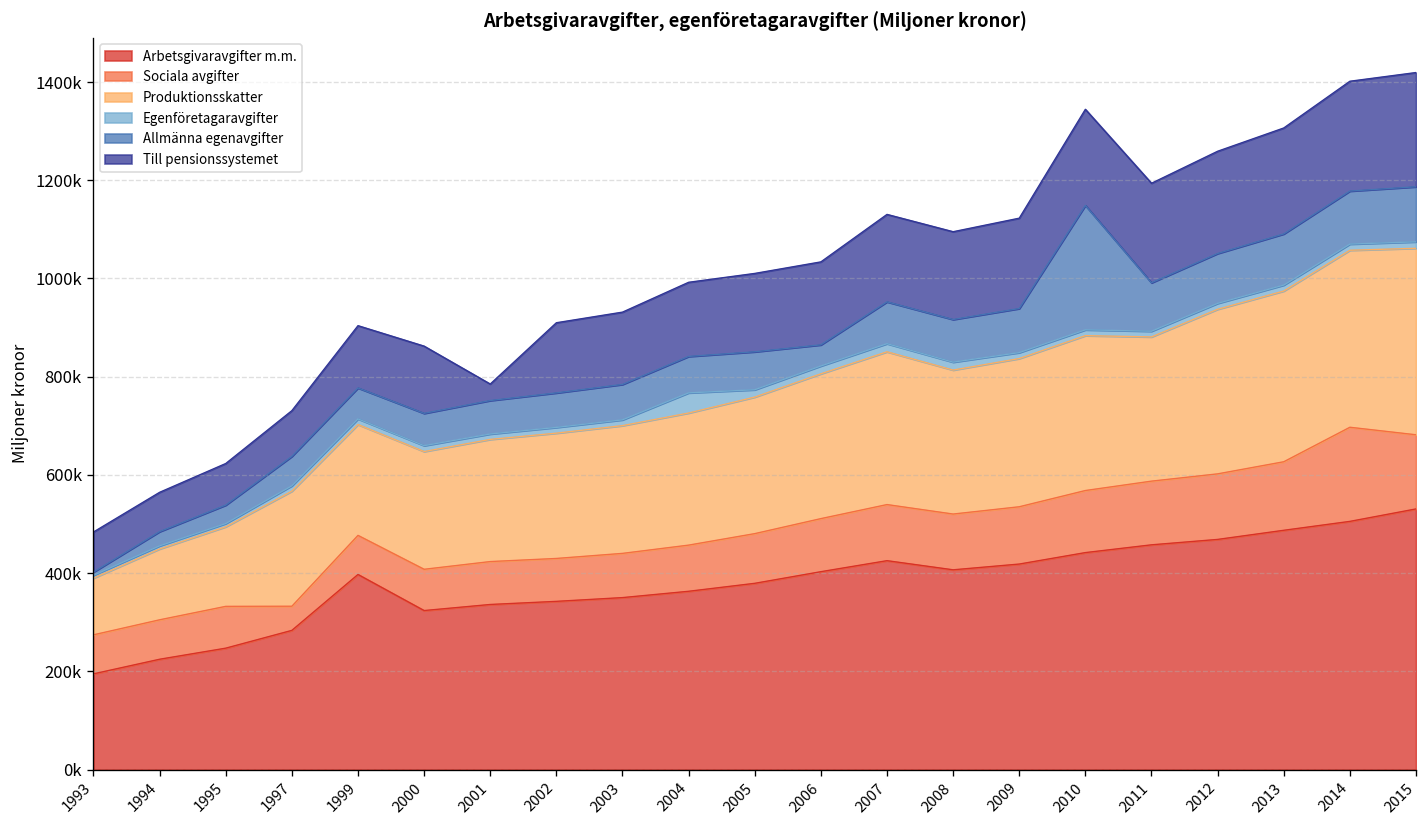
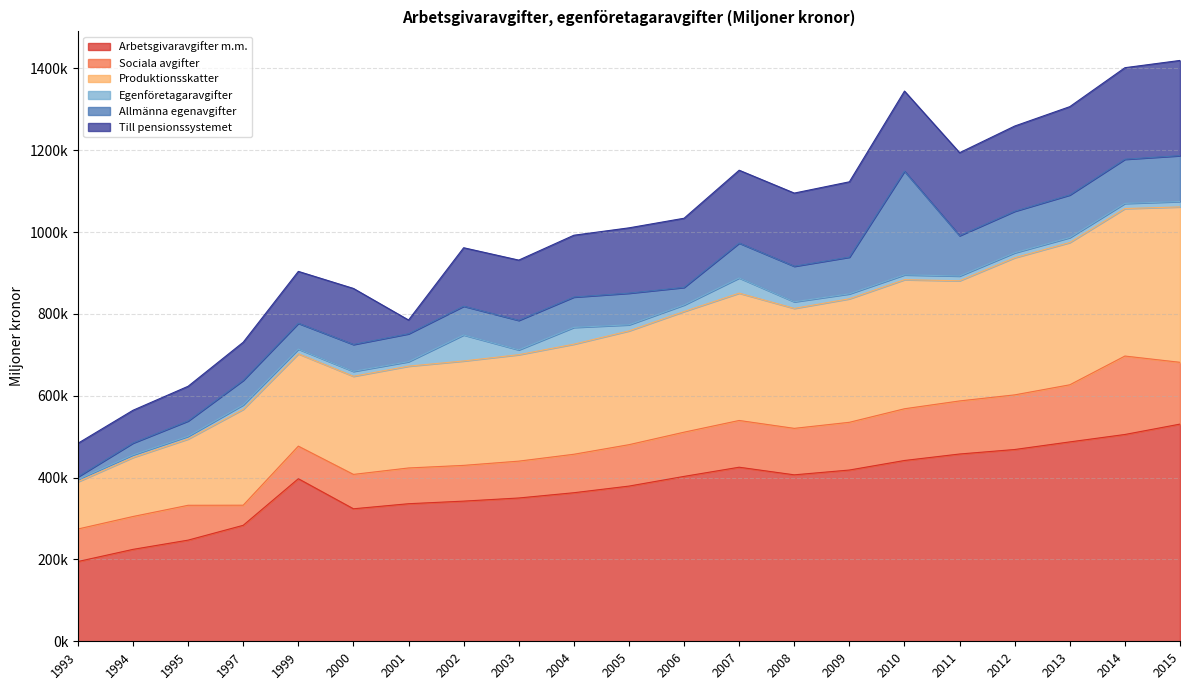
Egenföretagaravgifter, 2002: 10000 -> 60000
Egenföretagaravgifter, 2007: 20000 -> 40000
